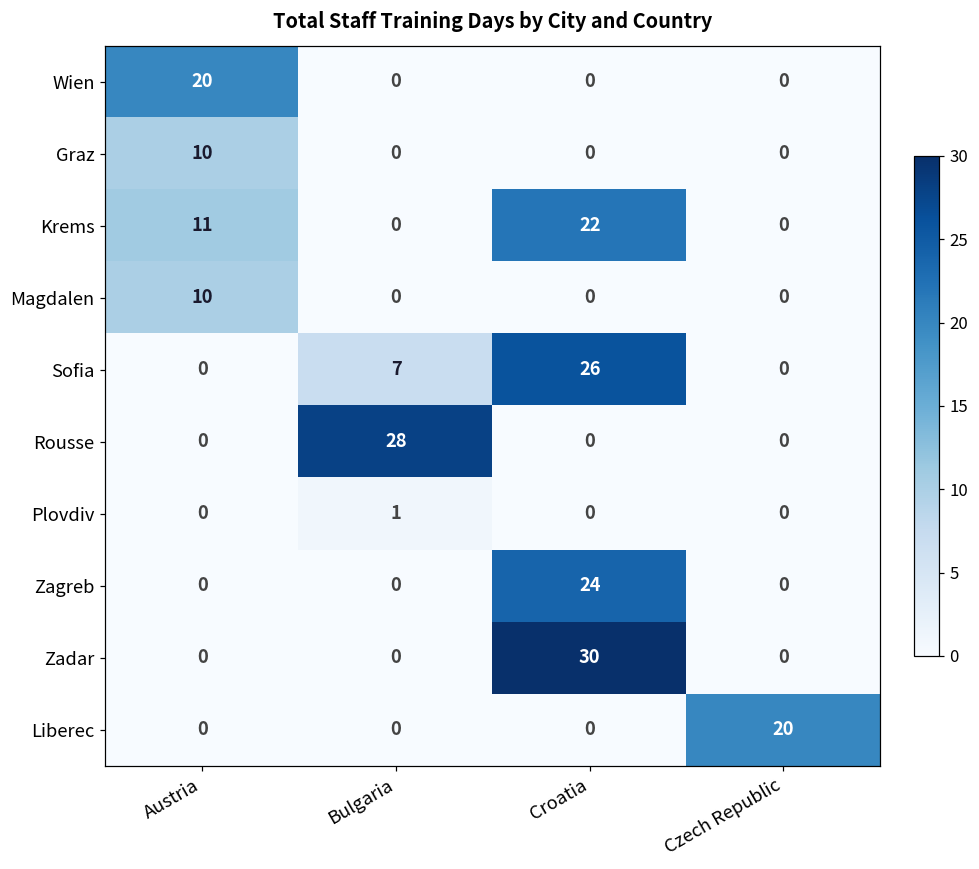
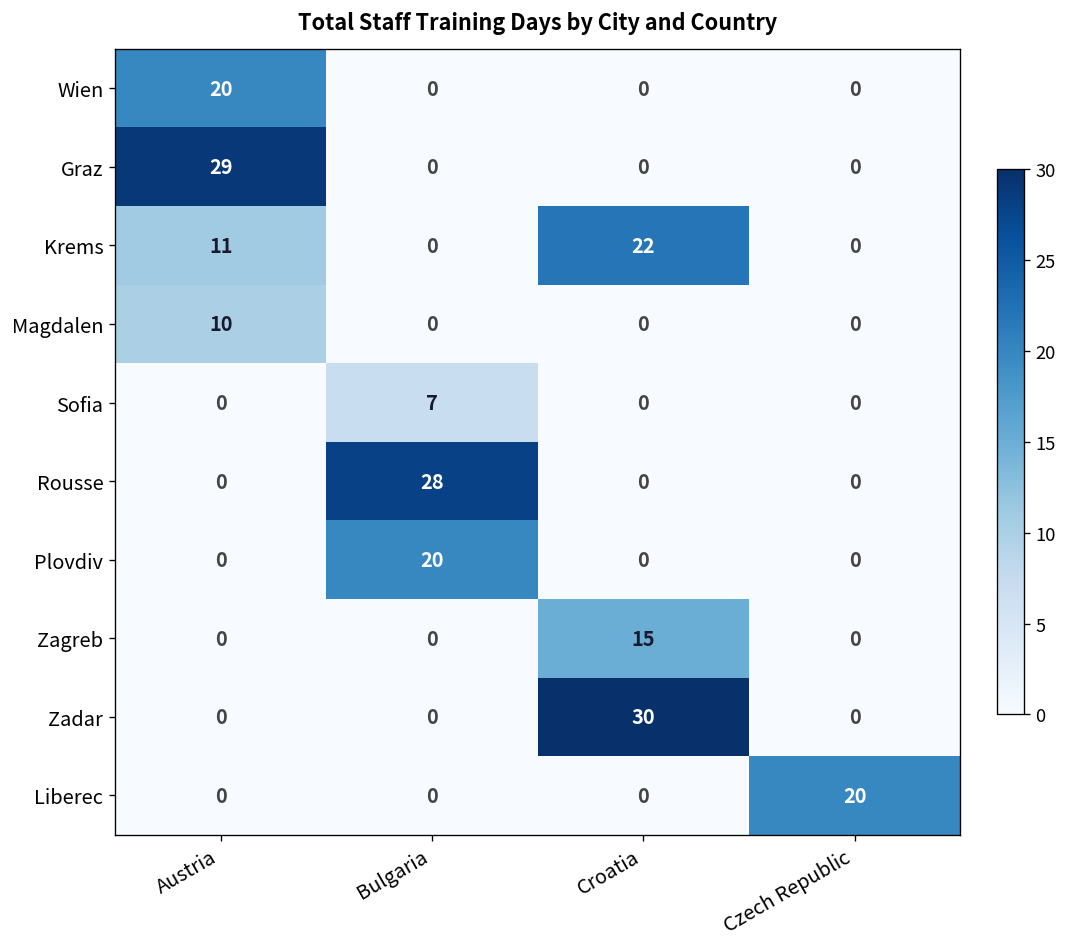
Graz, Austria: 10 -> 29
Sofia, Croatia: 26 -> 0
Plovdiv, Bulgaria: 1 -> 20
Zagreb, Croatia: 24 -> 15
